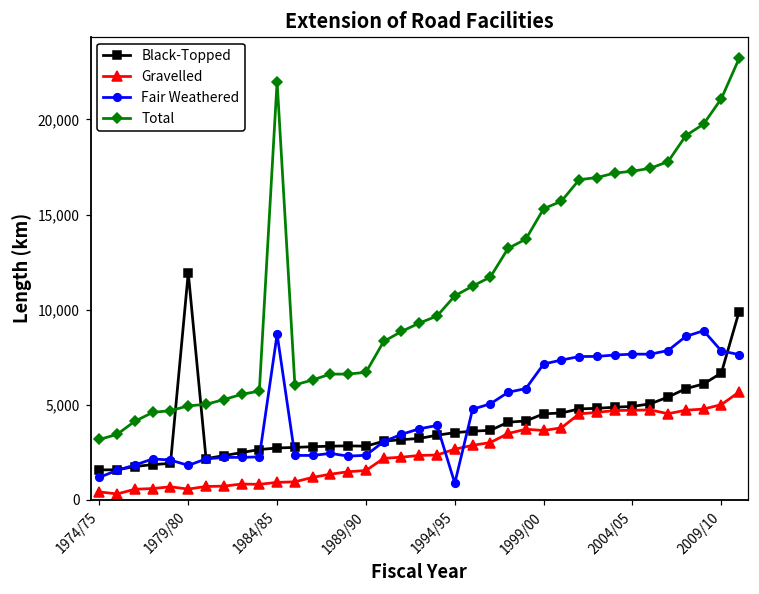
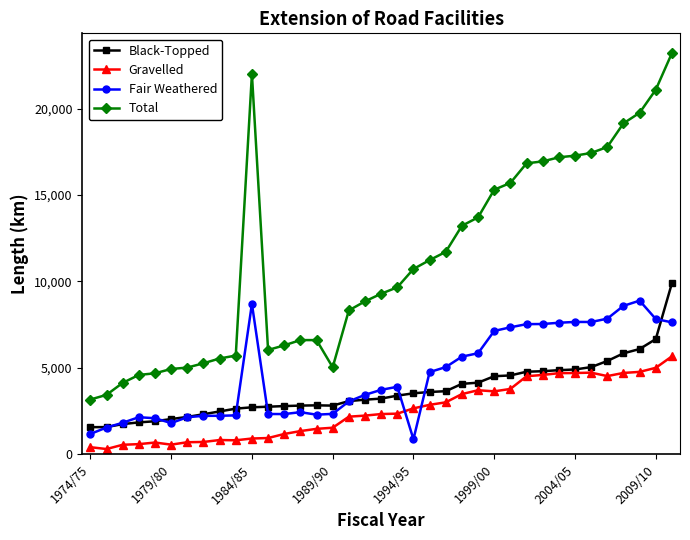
Black-Topped, 1979/80: 11,900 -> 2,000
Total, 1989/90: 6,700 -> 5,000
